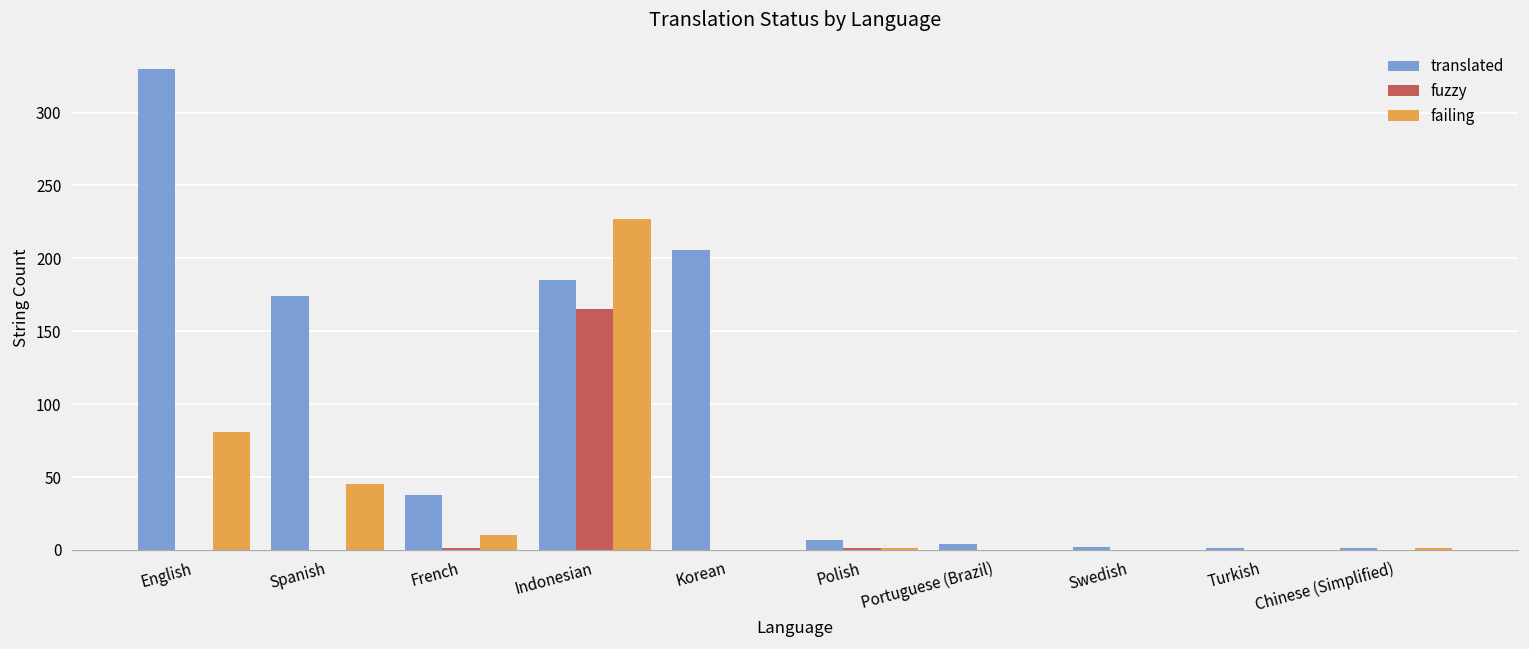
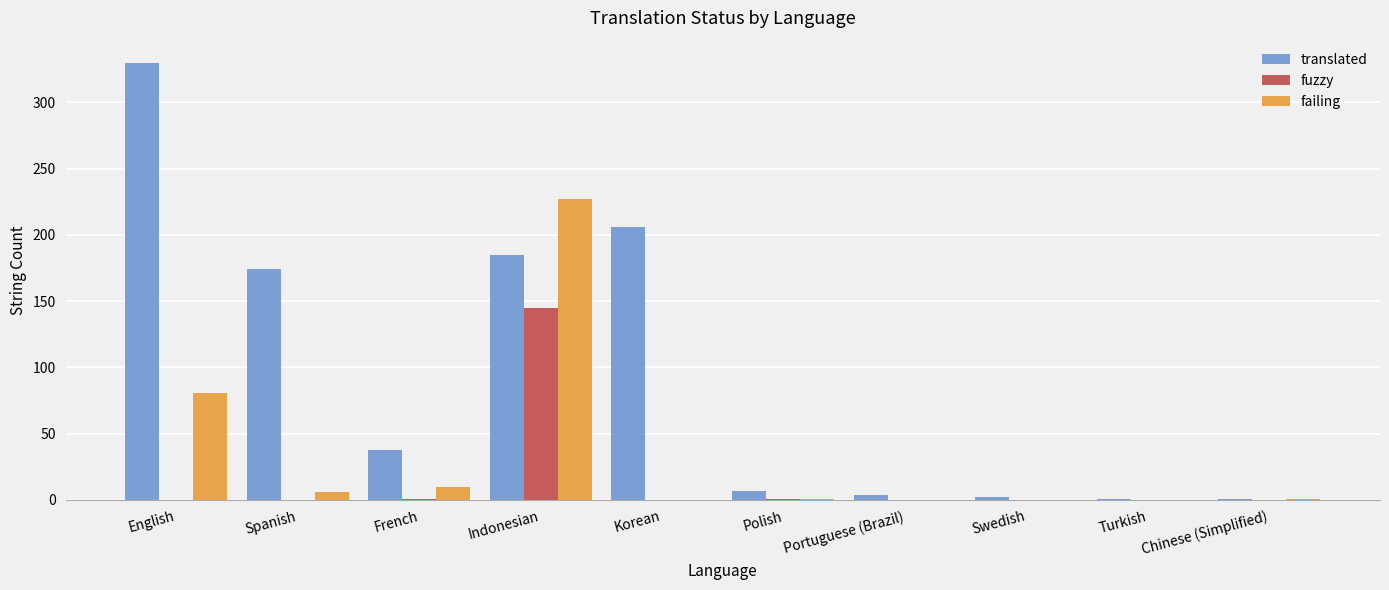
failing, Spanish: 45 -> 6
fuzzy, Indonesian: 165 -> 145
